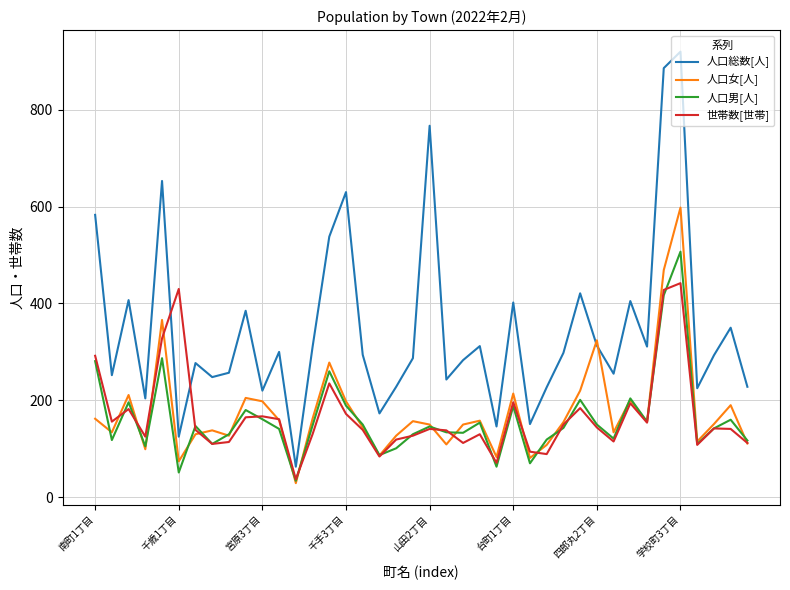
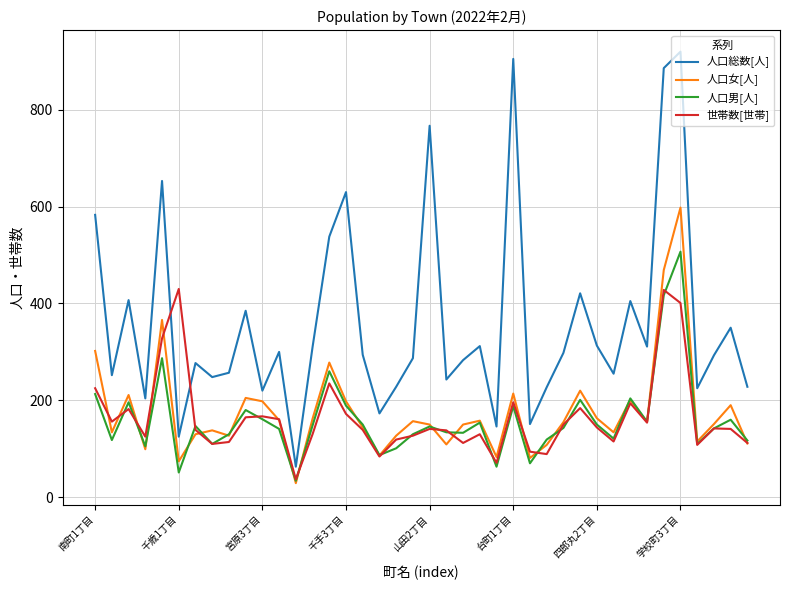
人口女[人], 南町1丁目: 160 -> 300
人口男[人], 南町1丁目: 280 -> 210
世帯数[世帯], 南町1丁目: 290 -> 230
人口総数[人], 台町1丁目: 400 -> 910
人口女[人], 四郎丸2丁目: 320 -> 160
世帯数[世帯], 学校町3丁目: 440 -> 400
